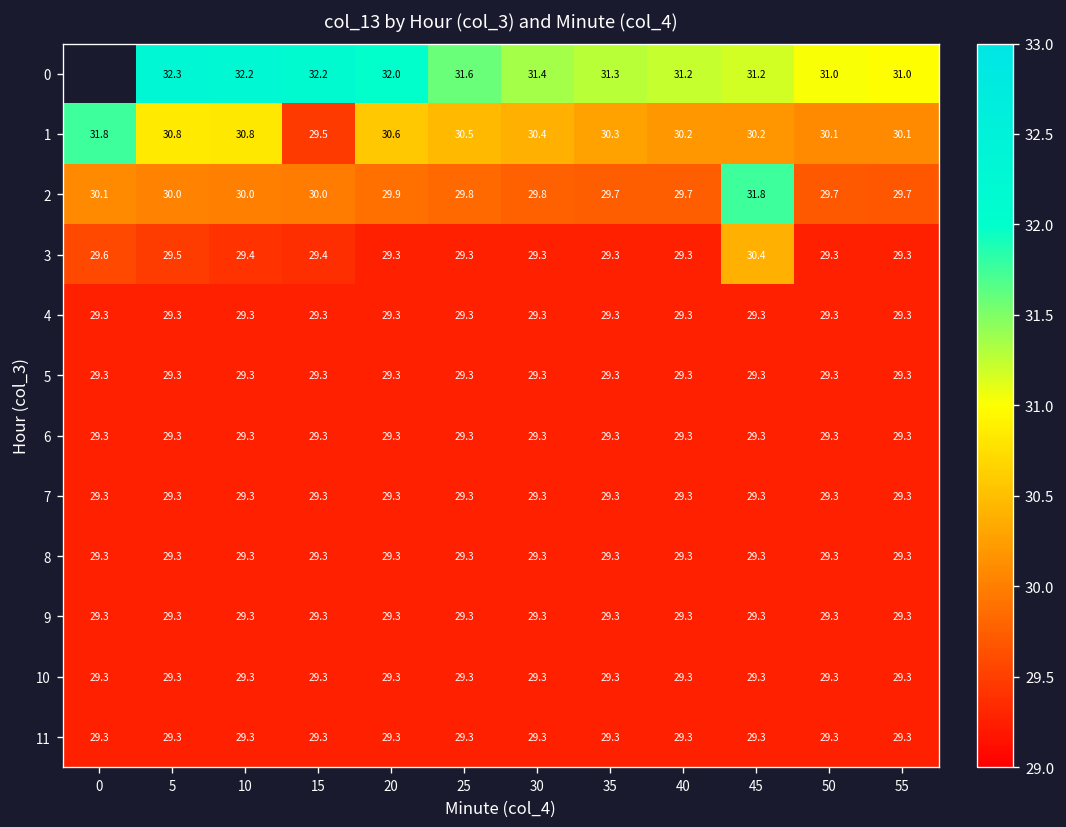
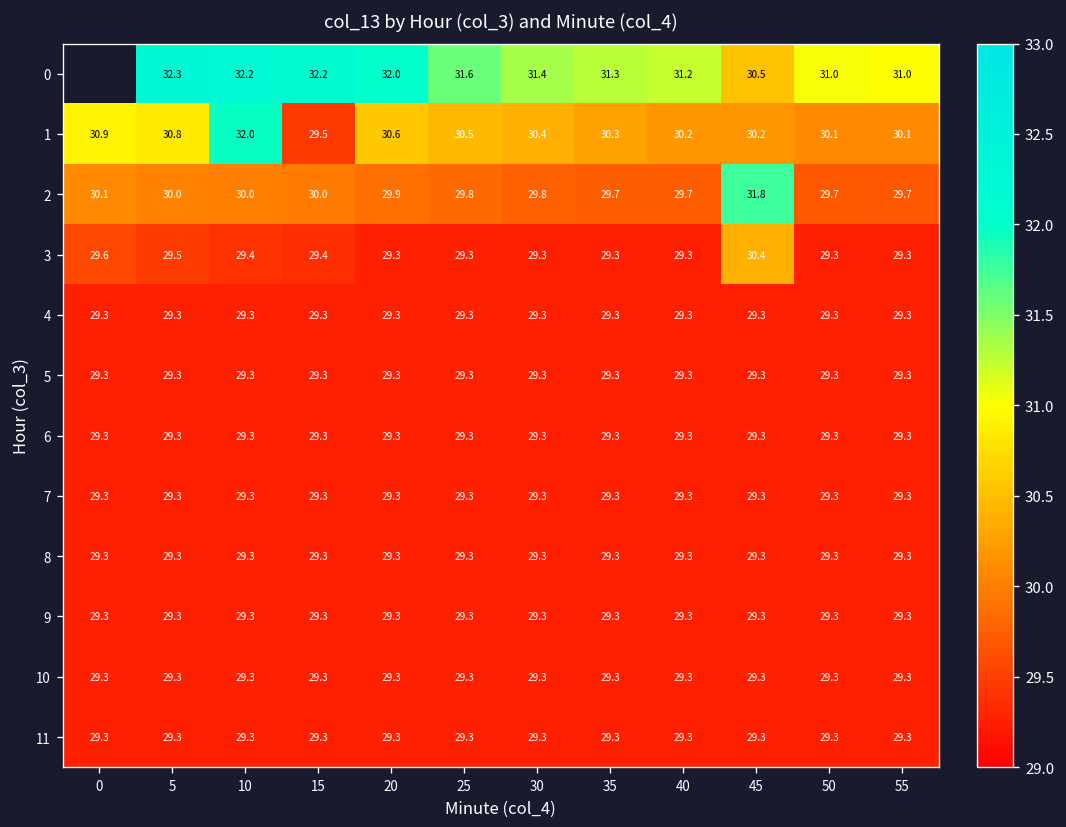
0, 45: 31.2 -> 30.5
1, 0: 31.8 -> 30.9
1, 10: 30.8 -> 32.0
